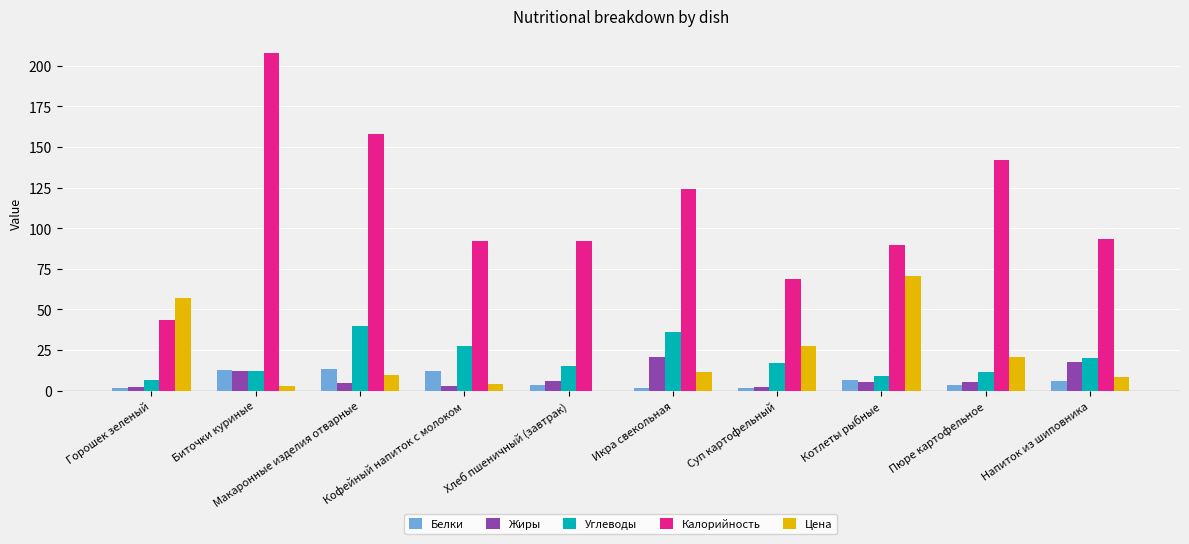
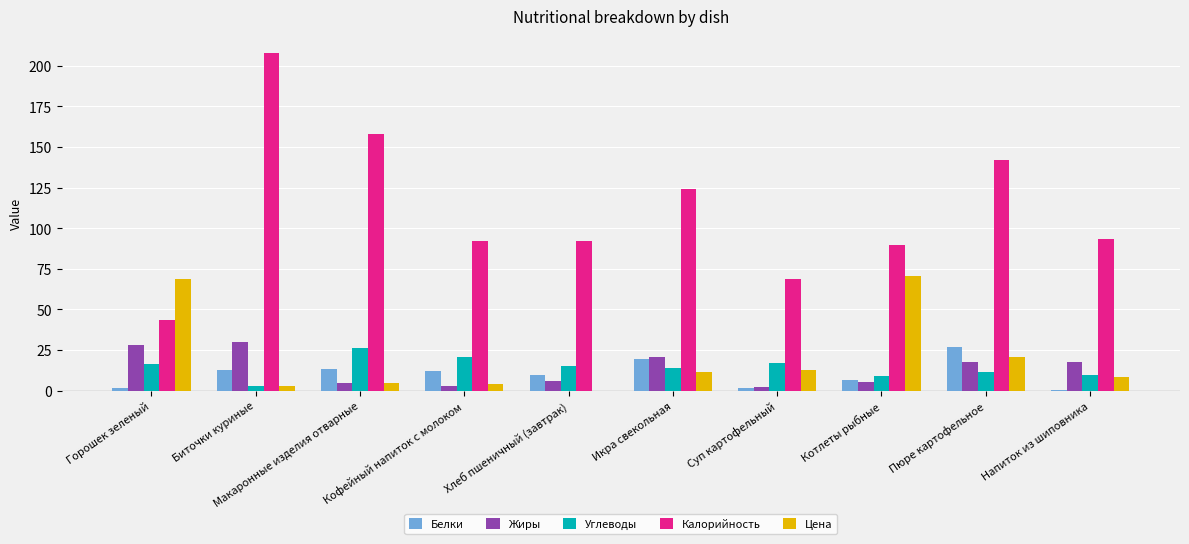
Жиры, Горошек зеленый: 2 -> 28
Углеводы, Горошек зеленый: 7 -> 16
Цена, Горошек зеленый: 57 -> 69
Жиры, Биточки куриные: 12 -> 30
Углеводы, Биточки куриные: 12 -> 3
Углеводы, Макаронные изделия отварные: 40 -> 26
Цена, Макаронные изделия отварные: 9 -> 4
Углеводы, Кофейный напиток с молоком: 28 -> 21
Белки, Хлеб пшеничный (завтрак): 3 -> 10
Белки, Икра свекольная: 1 -> 19
Углеводы, Икра свекольная: 36 -> 14
Цена, Суп картофельный: 28 -> 13
Белки, Пюре картофельное: 3 -> 27
Жиры, Пюре картофельное: 5 -> 17
Белки, Напиток из шиповника: 6 -> 1
Углеводы, Напиток из шиповника: 20 -> 10
